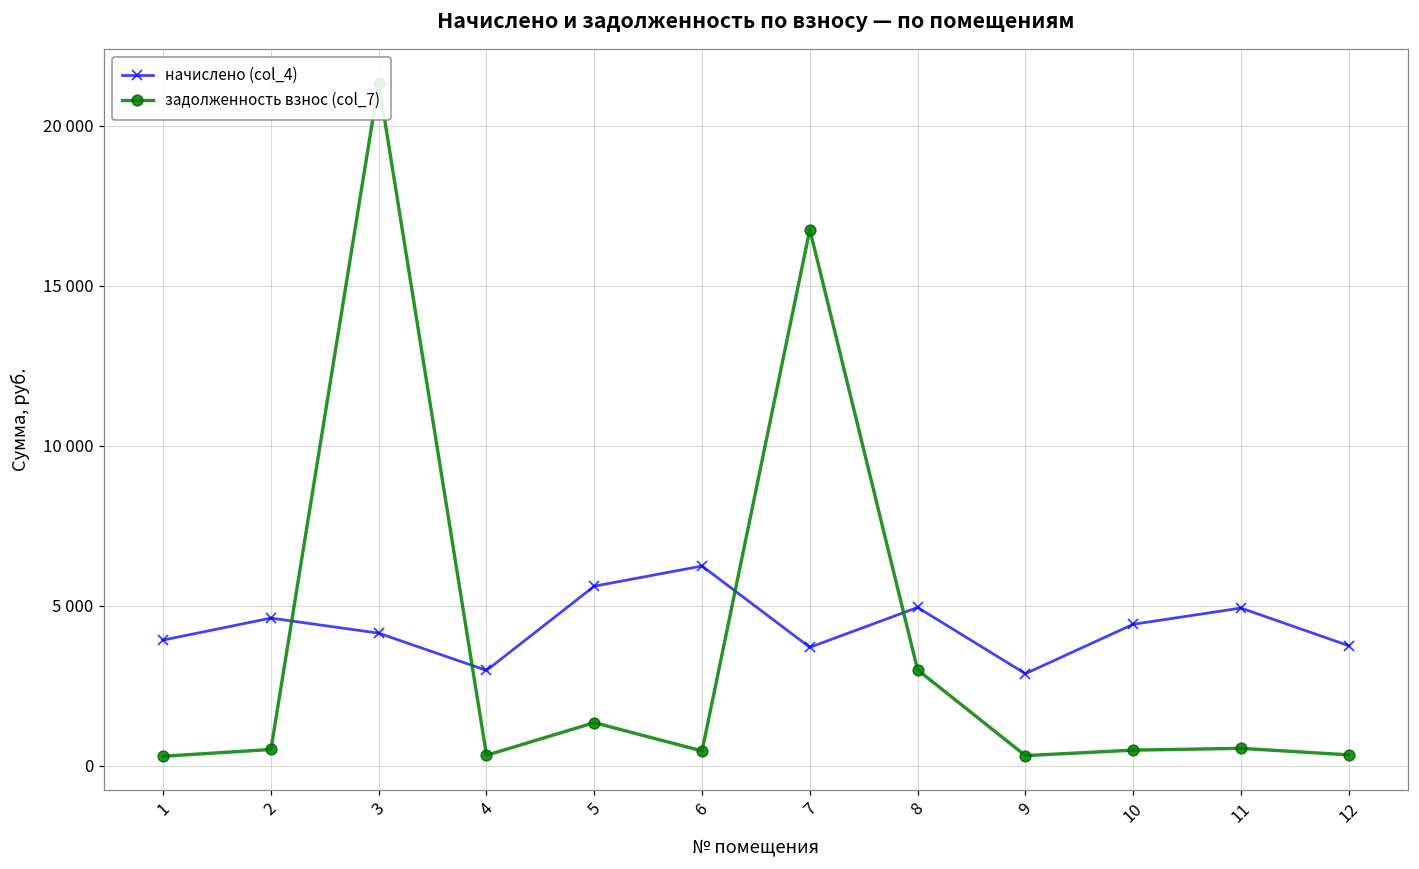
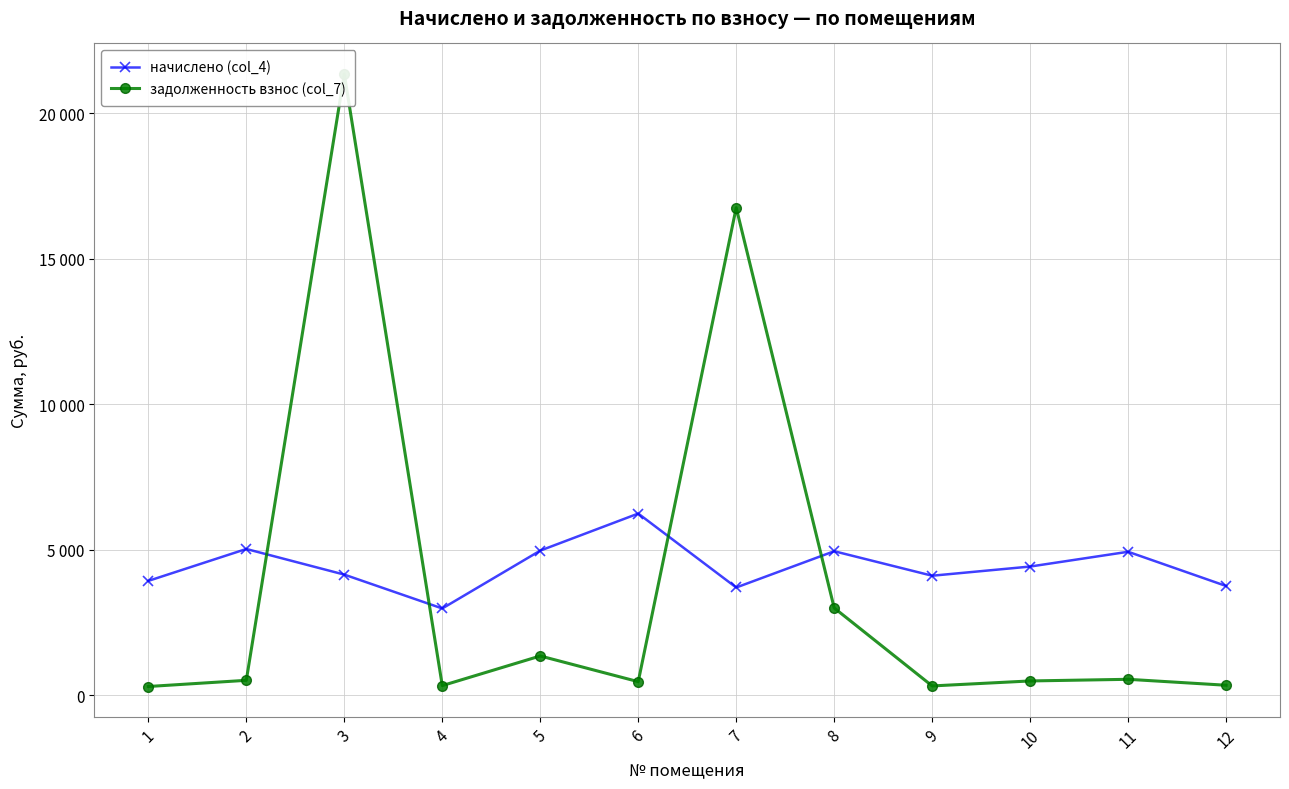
начислено (col_4), 2: 4600 -> 5000
начислено (col_4), 5: 5600 -> 5000
начислено (col_4), 9: 2900 -> 4100
